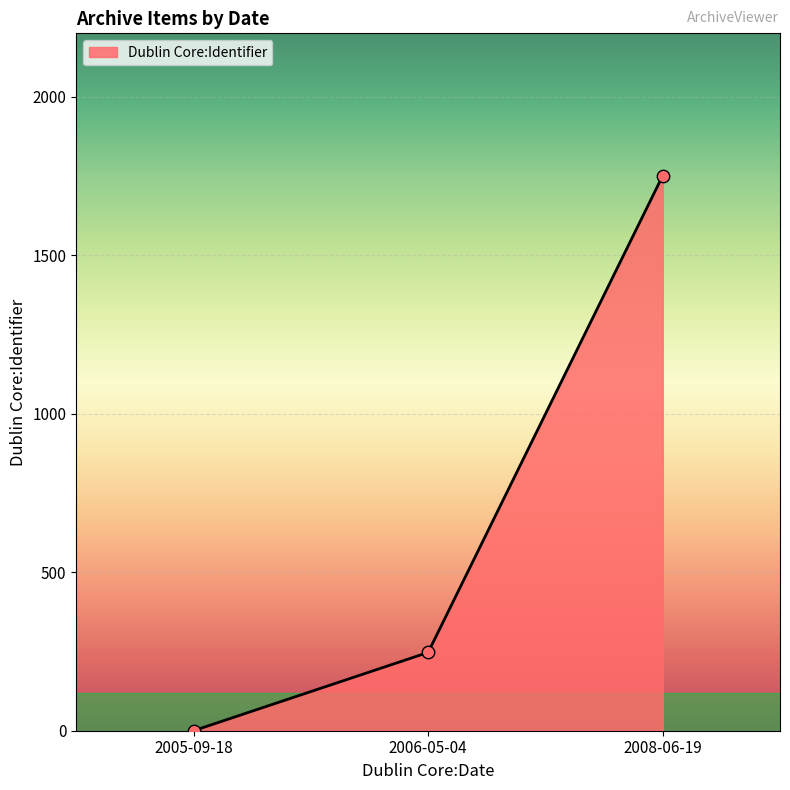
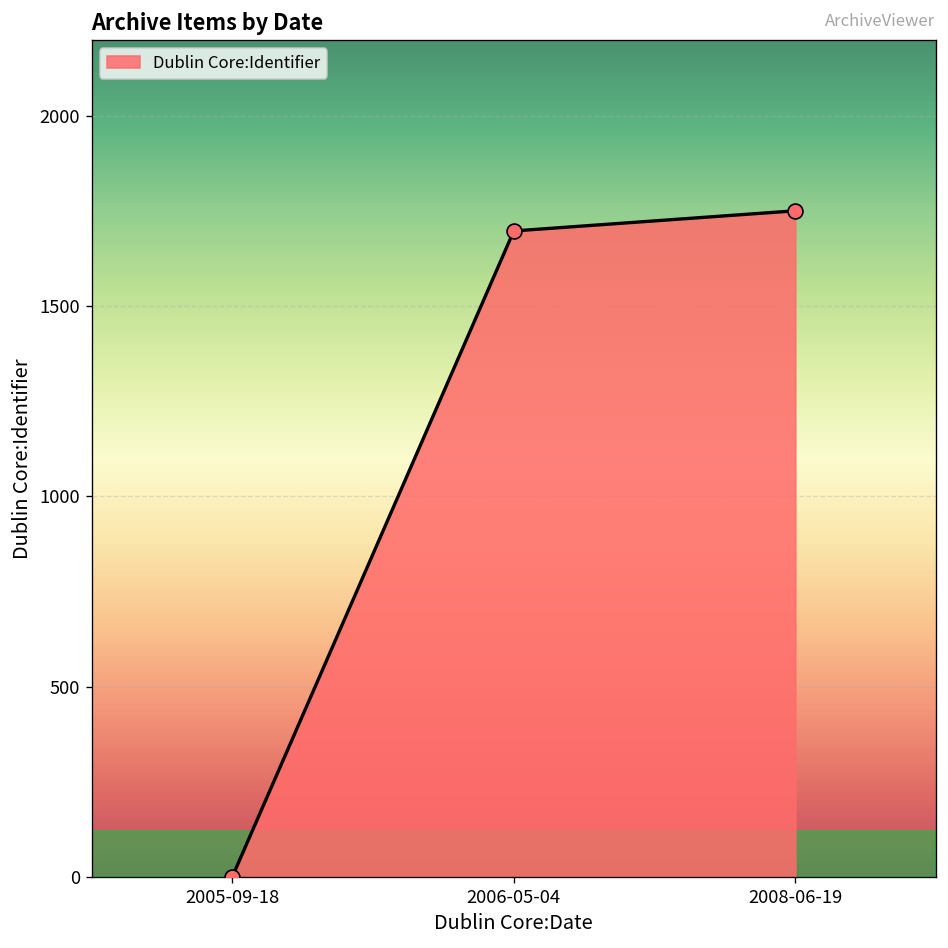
2006-05-04: 250 -> 1700
